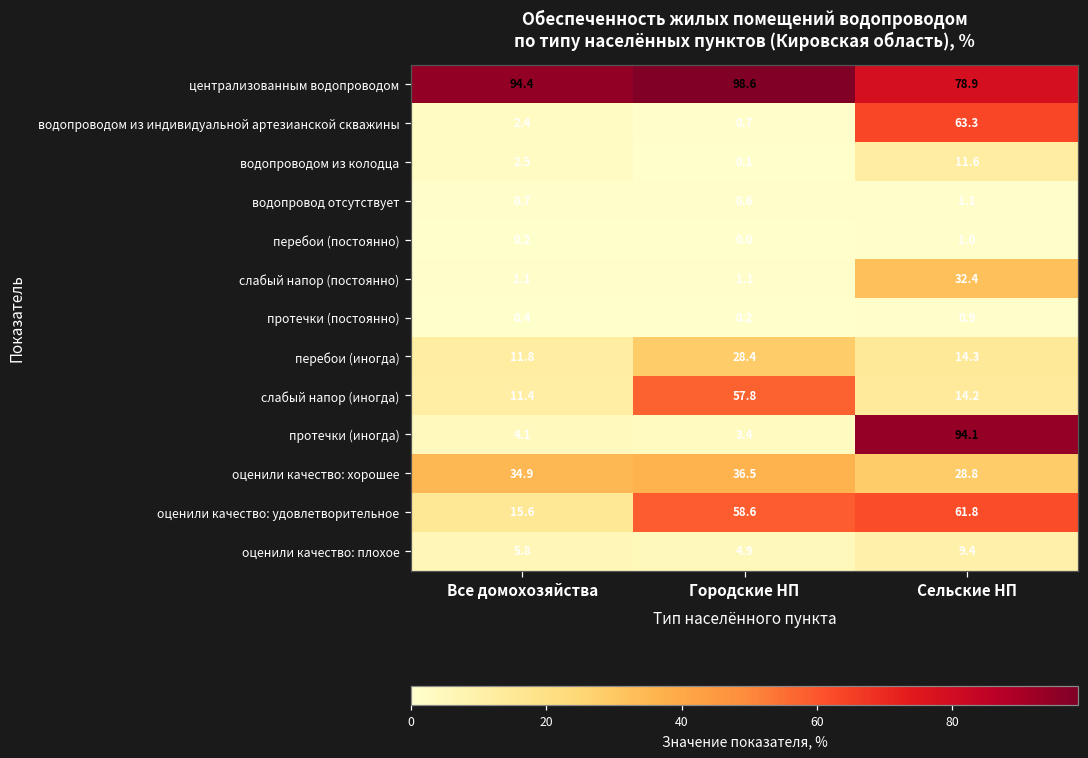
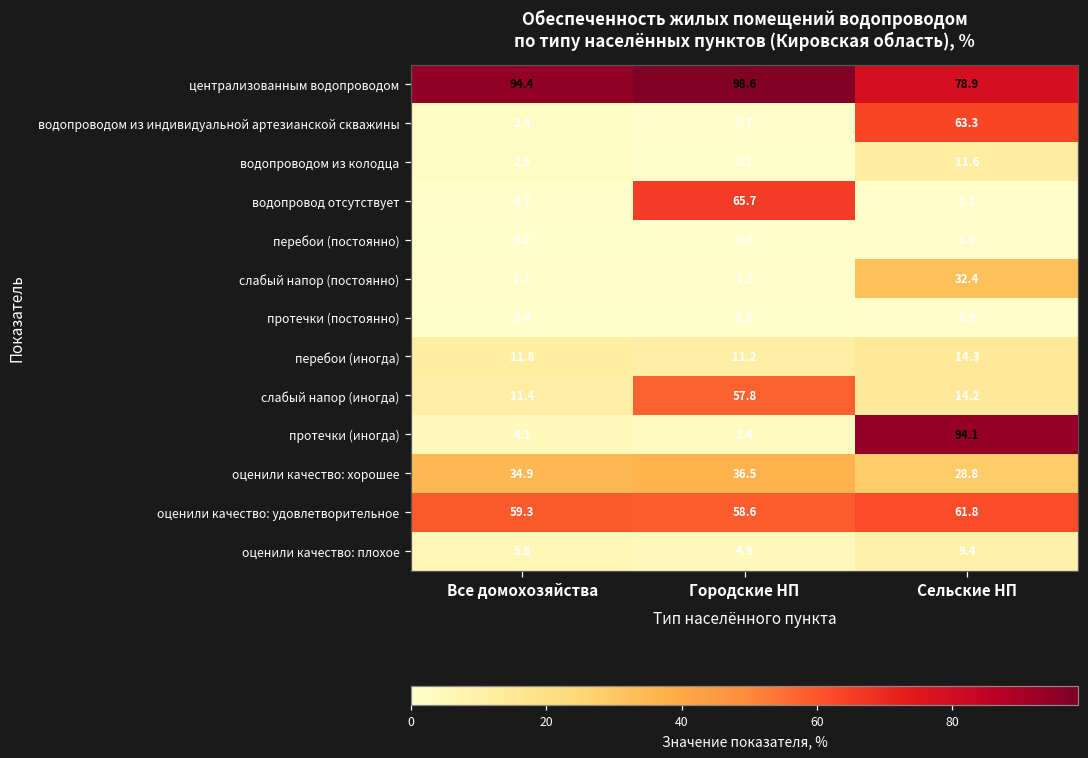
водопровод отсутствует, Городские НП: 0.6 -> 65.7
перебои (иногда), Городские НП: 28.4 -> 11.2
оценили качество: удовлетворительное, Все домохозяйства: 15.6 -> 59.3
